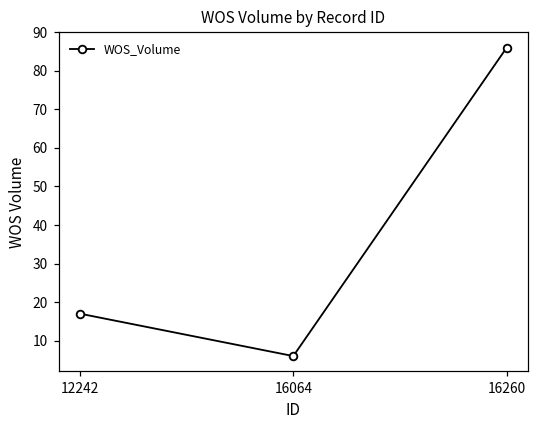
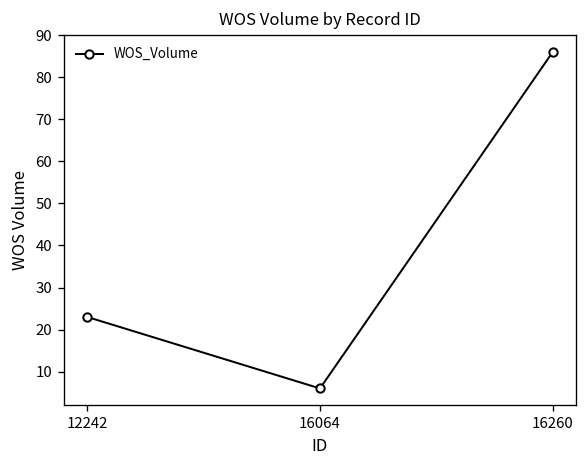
12242: 17 -> 23
